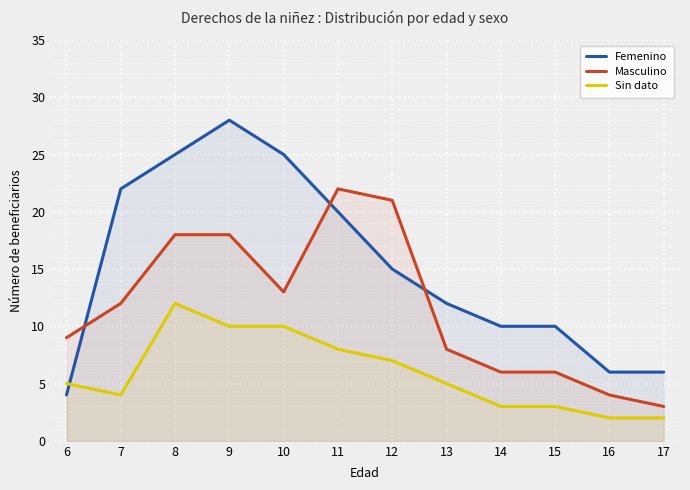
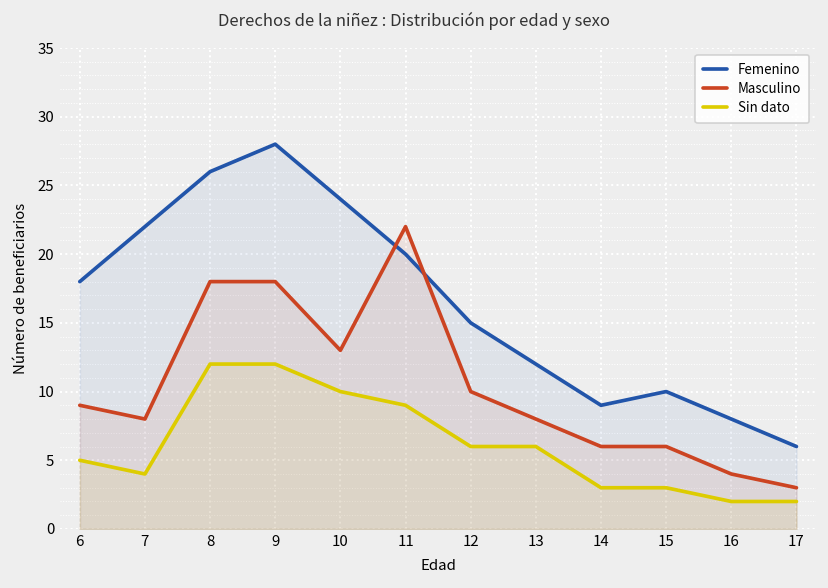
Femenino, 6: 4 -> 18
Masculino, 7: 12 -> 8
Femenino, 8: 25 -> 26
Sin dato, 9: 10 -> 12
Femenino, 10: 25 -> 24
Sin dato, 11: 8 -> 9
Masculino, 12: 21 -> 10
Sin dato, 12: 7 -> 6
Sin dato, 13: 5 -> 6
Femenino, 14: 10 -> 9
Femenino, 16: 6 -> 8
